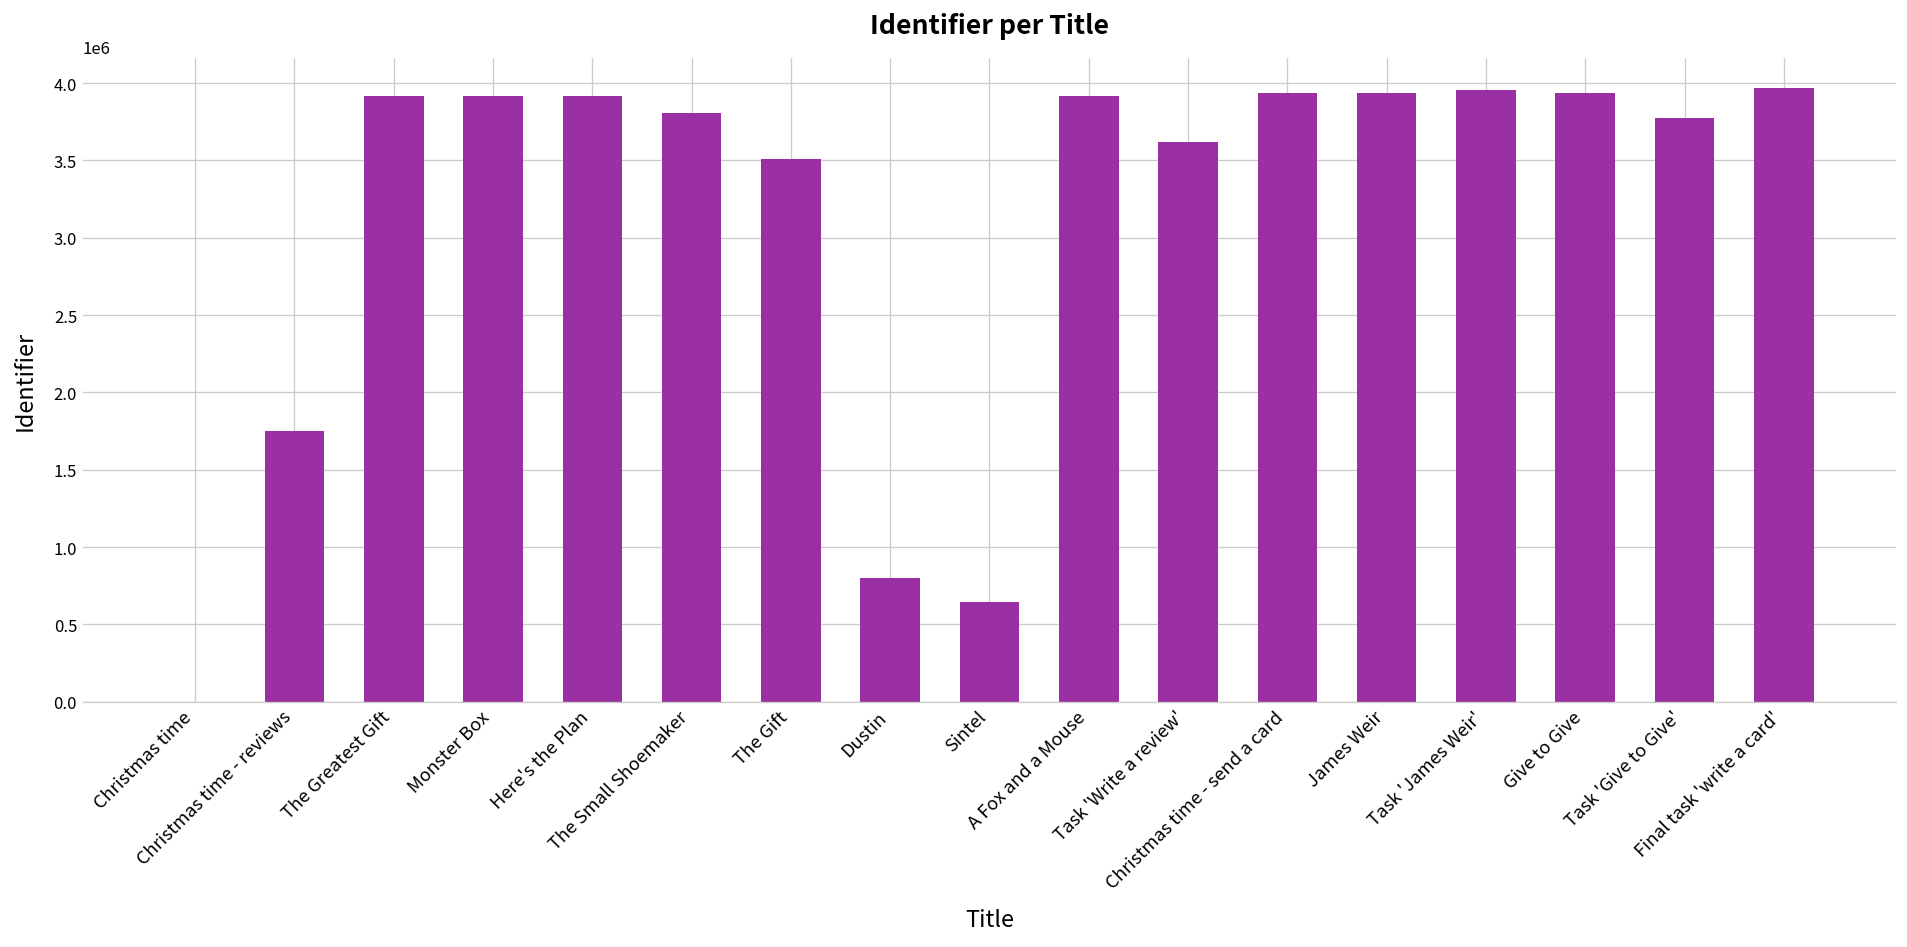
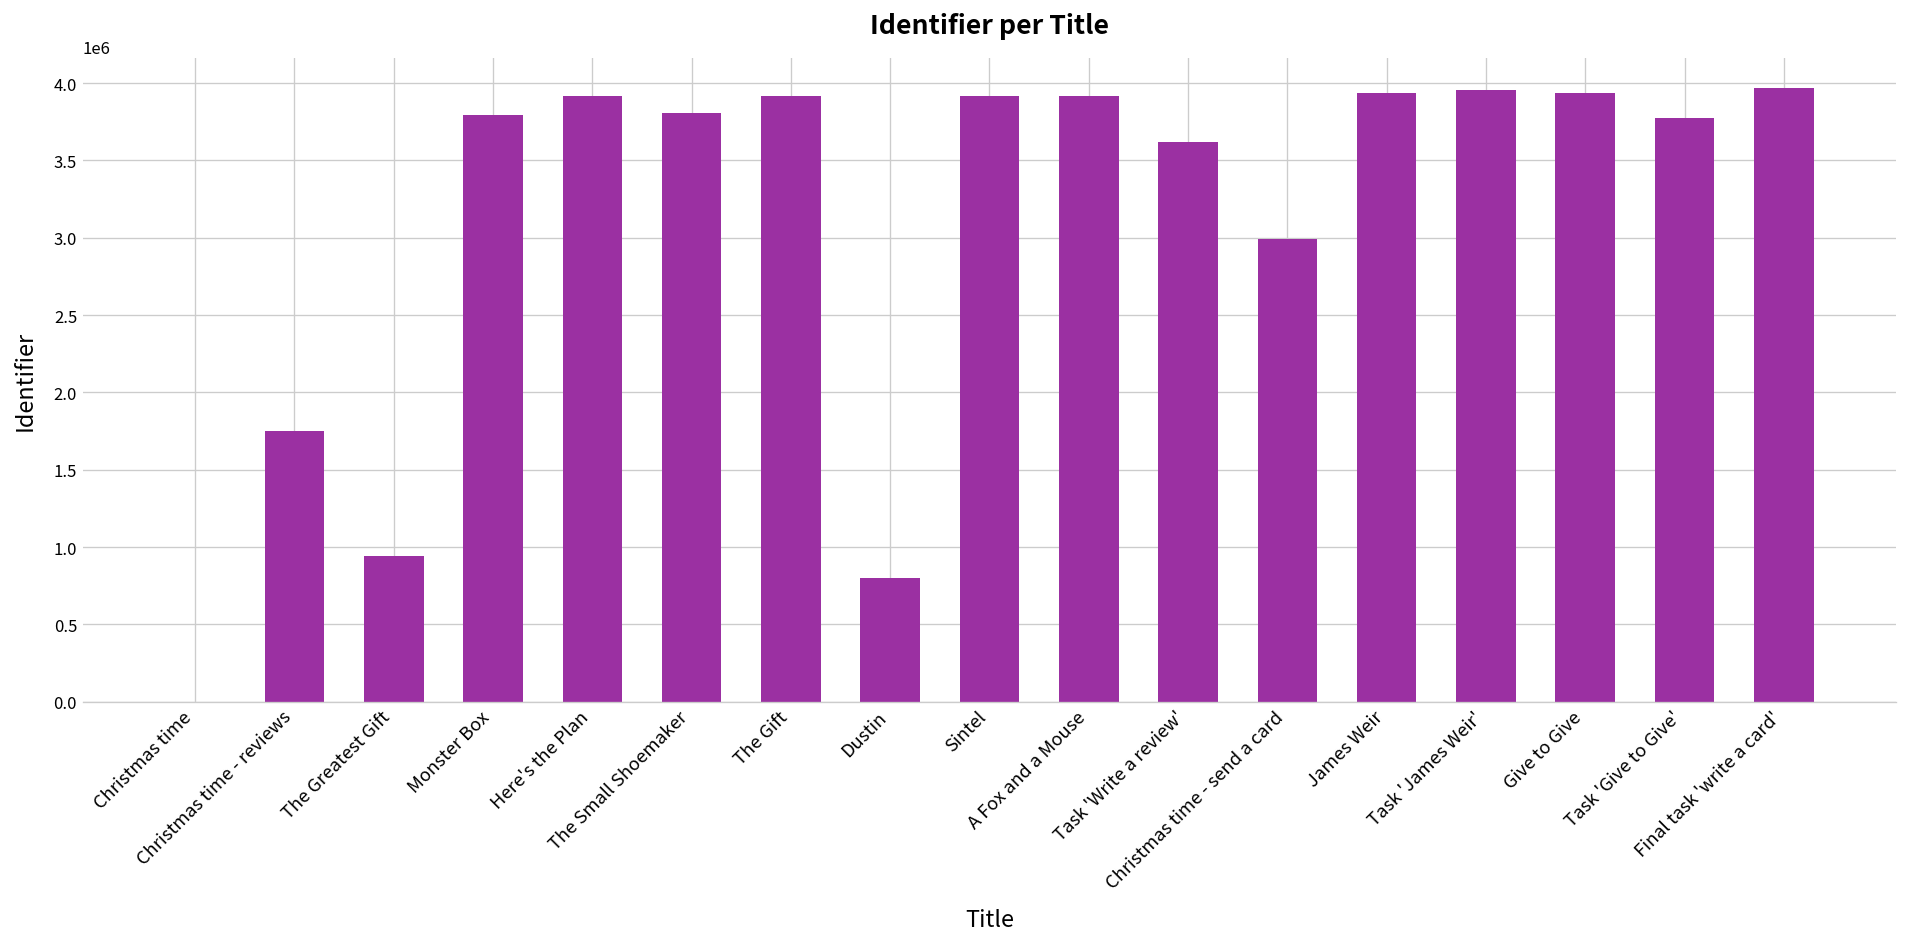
The Greatest Gift: 3920000 -> 940000
Monster Box: 3920000 -> 3790000
The Gift: 3510000 -> 3920000
Sintel: 650000 -> 3920000
Christmas time - send a card: 3940000 -> 2990000
